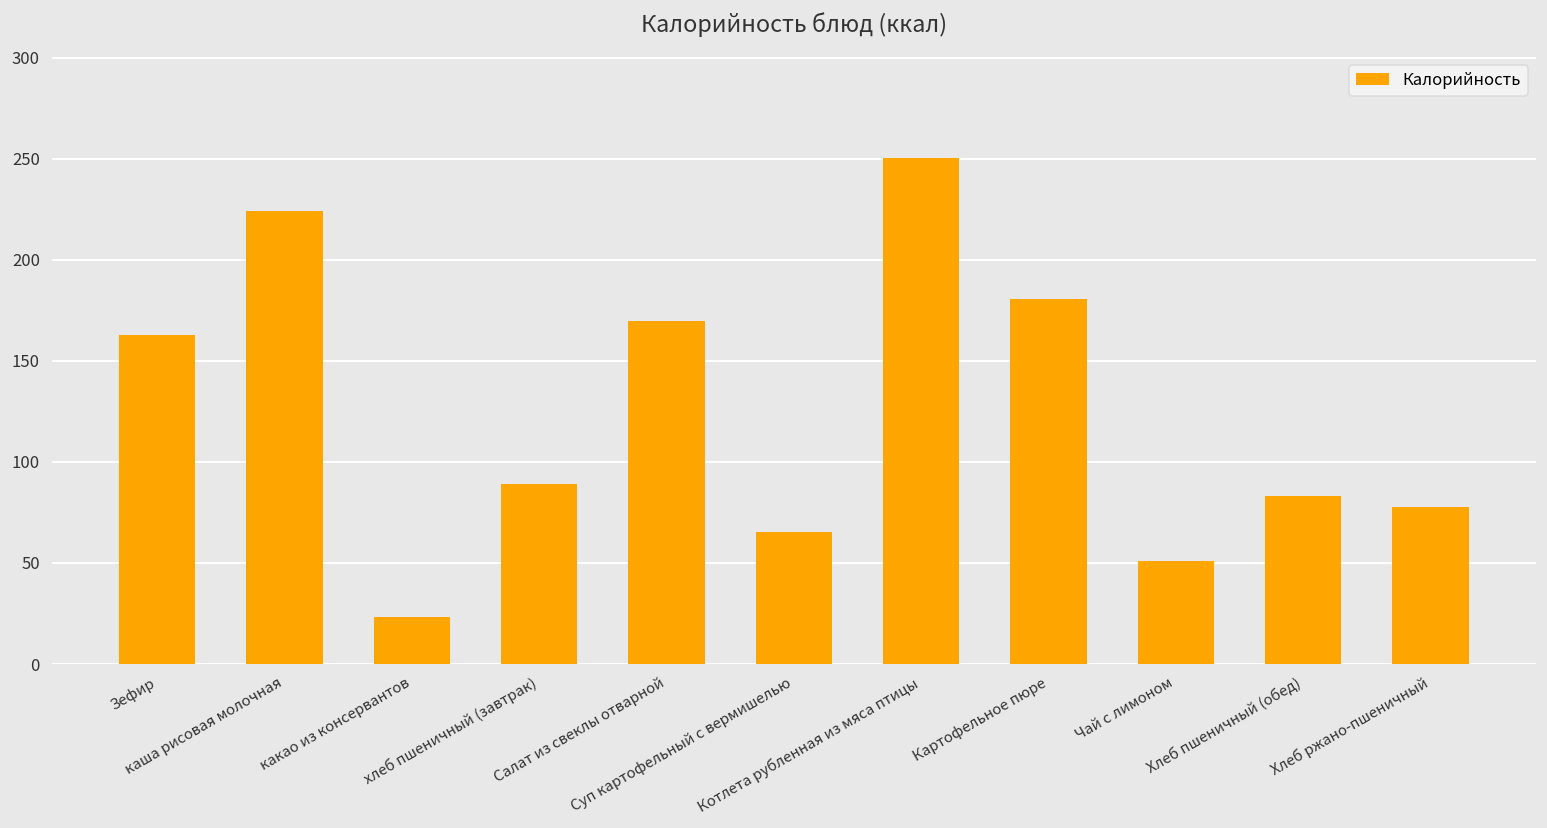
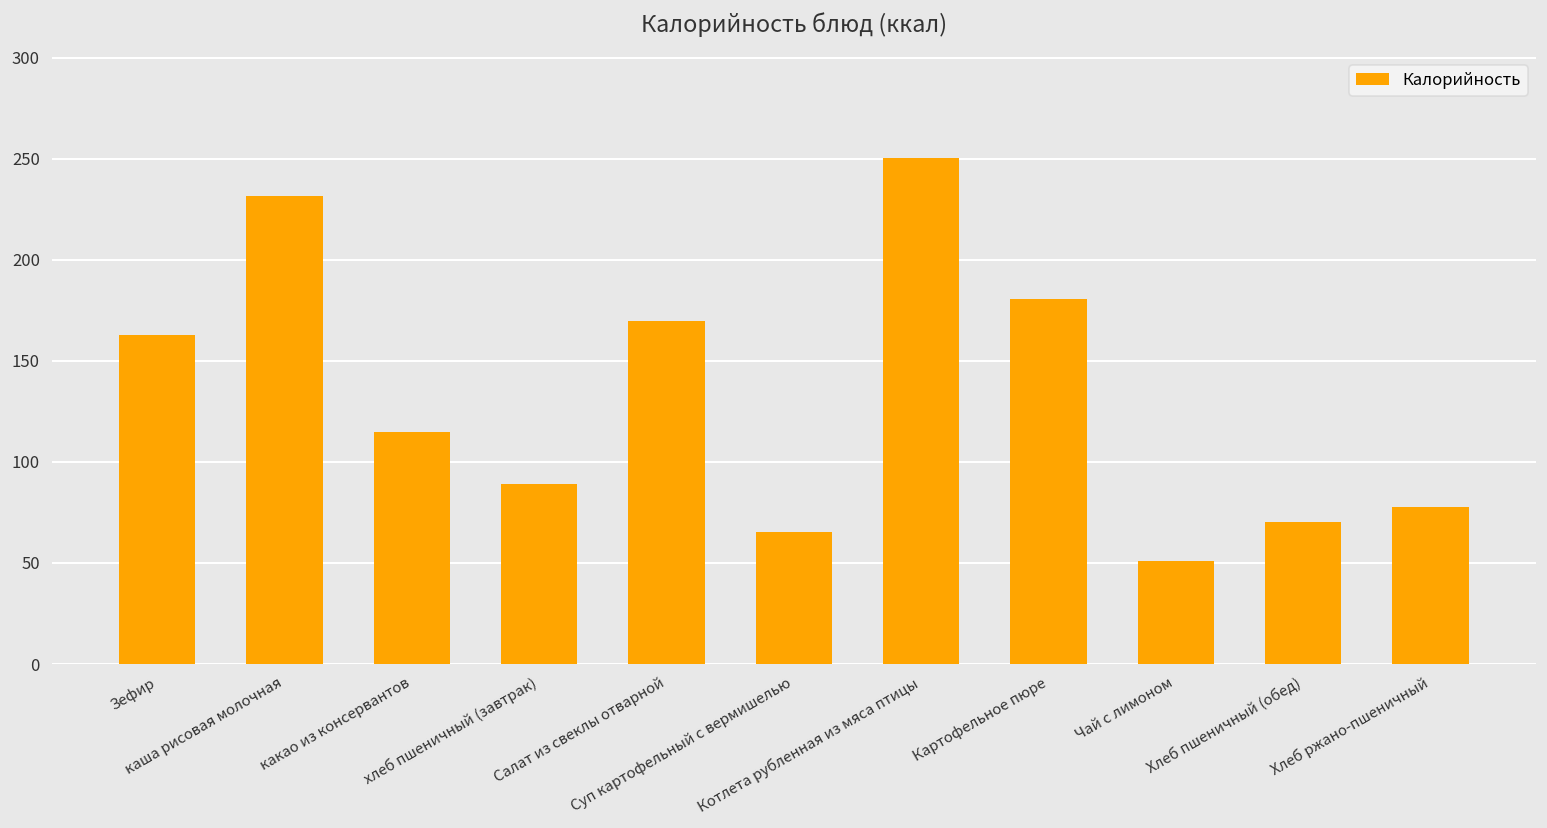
каша рисовая молочная: 224 -> 232
какао из консервантов: 23 -> 115
Хлеб пшеничный (обед): 83 -> 71
